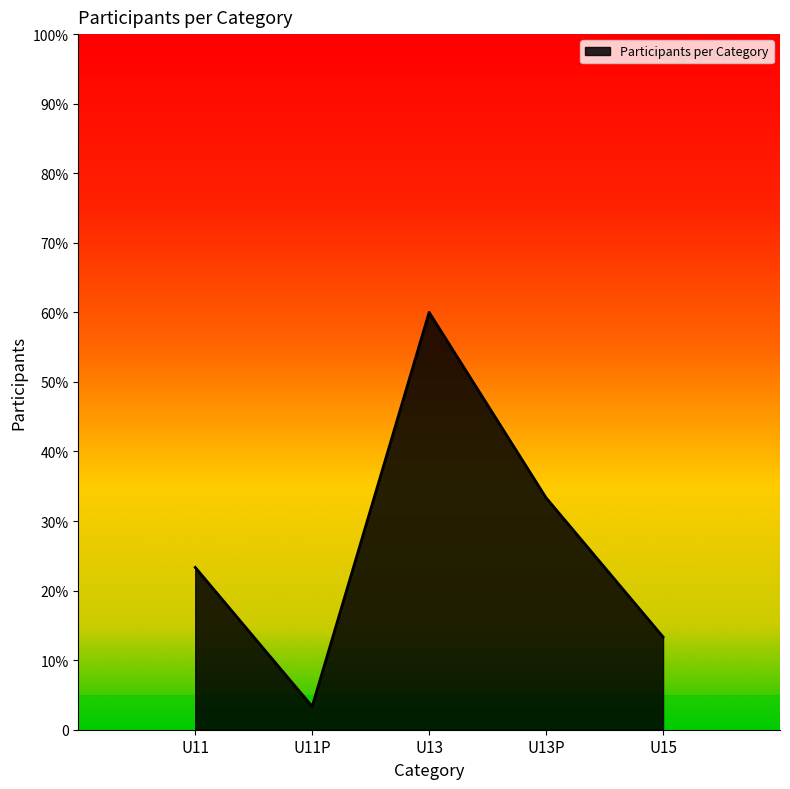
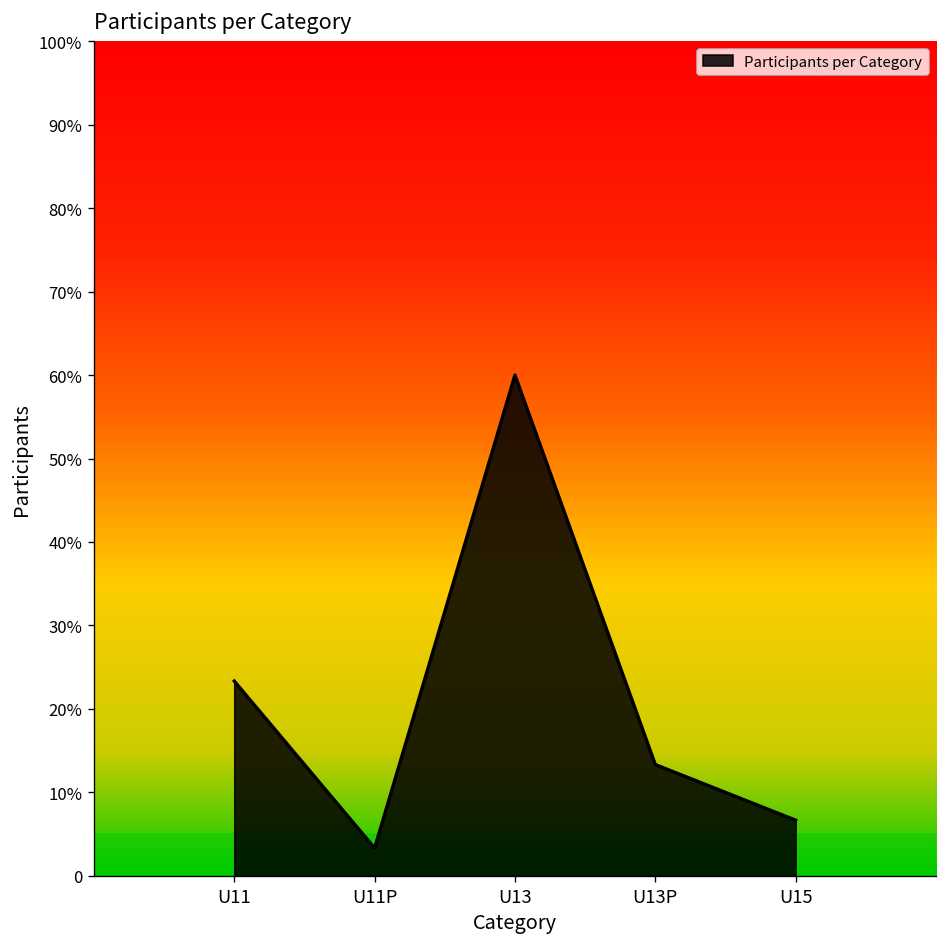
U13P: 33% -> 13%
U15: 13% -> 7%
